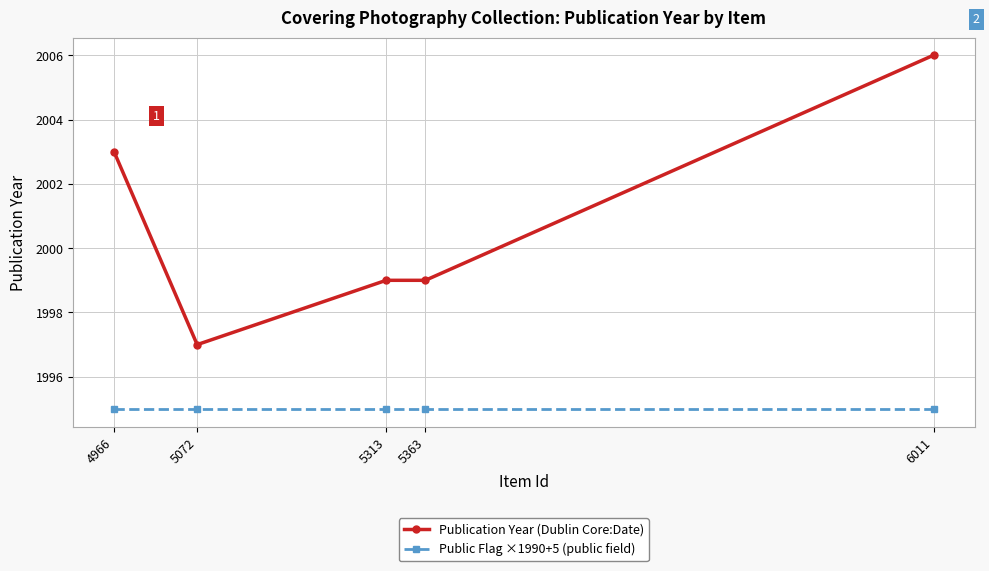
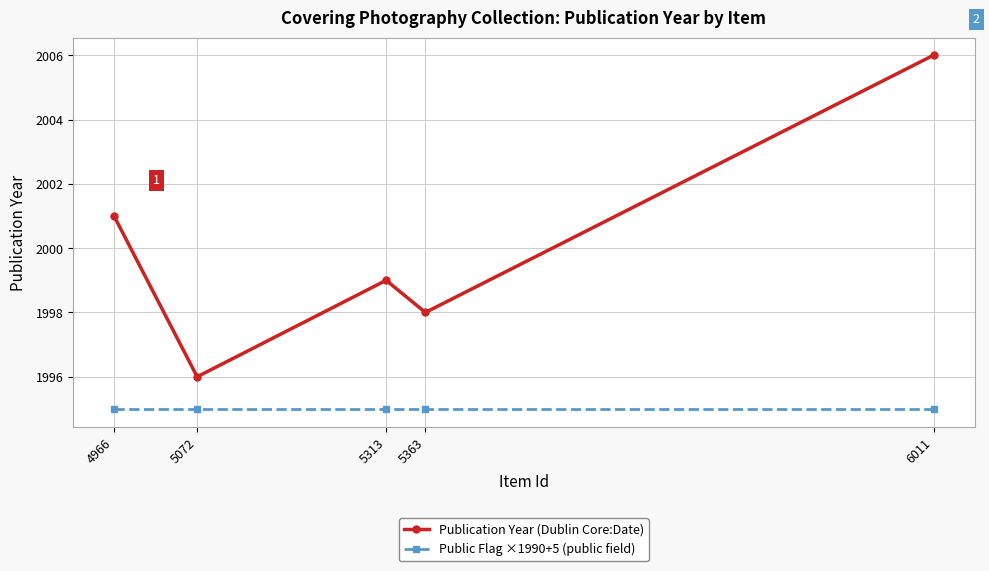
Publication Year (Dublin Core:Date), 4966: 2003 -> 2001
Publication Year (Dublin Core:Date), 5072: 1997 -> 1996
Publication Year (Dublin Core:Date), 5363: 1999 -> 1998
